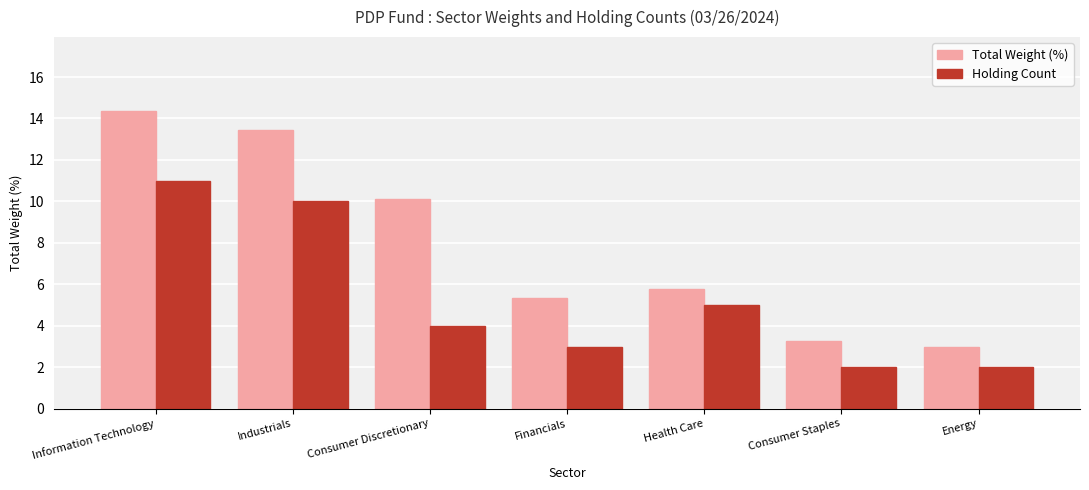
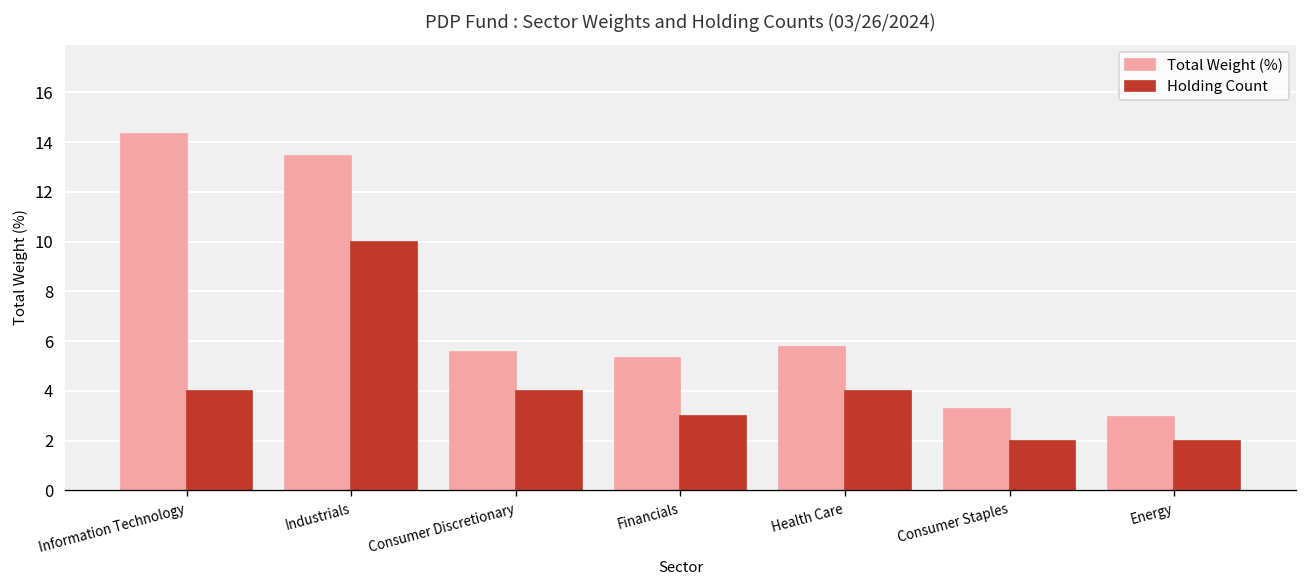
Holding Count, Information Technology: 11 -> 4
Total Weight (%), Consumer Discretionary: 10.1 -> 5.6
Holding Count, Health Care: 5 -> 4
